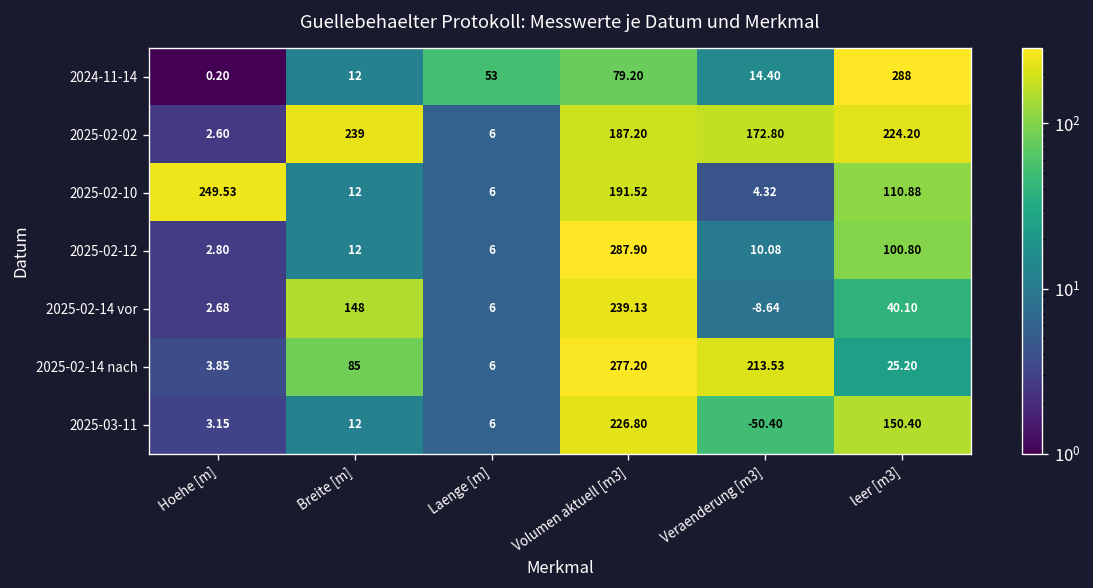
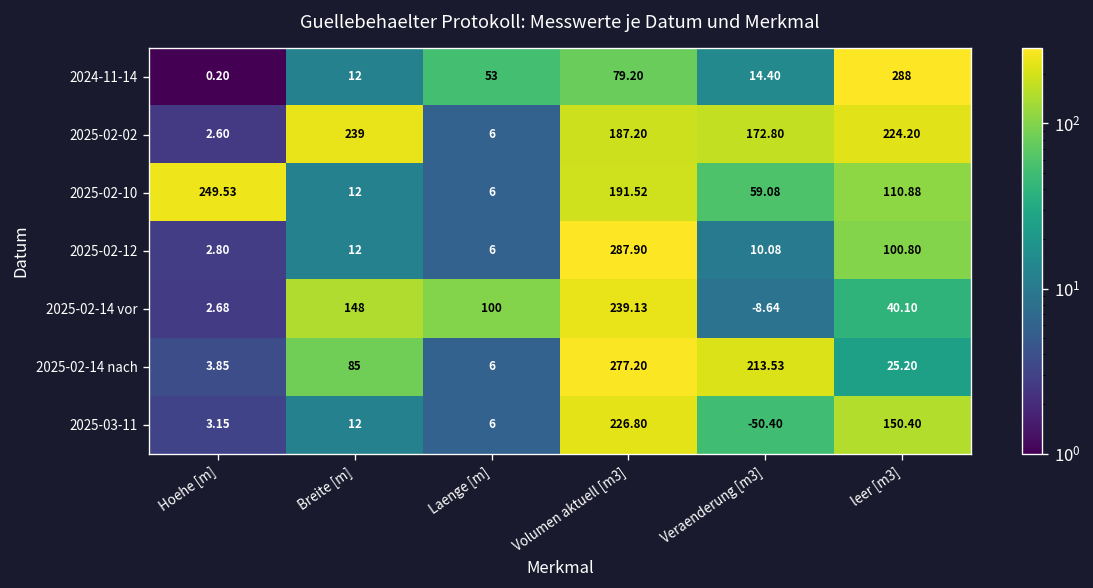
2025-02-10, Veraenderung [m3]: 4.32 -> 59.08
2025-02-14 vor, Laenge [m]: 6 -> 100
